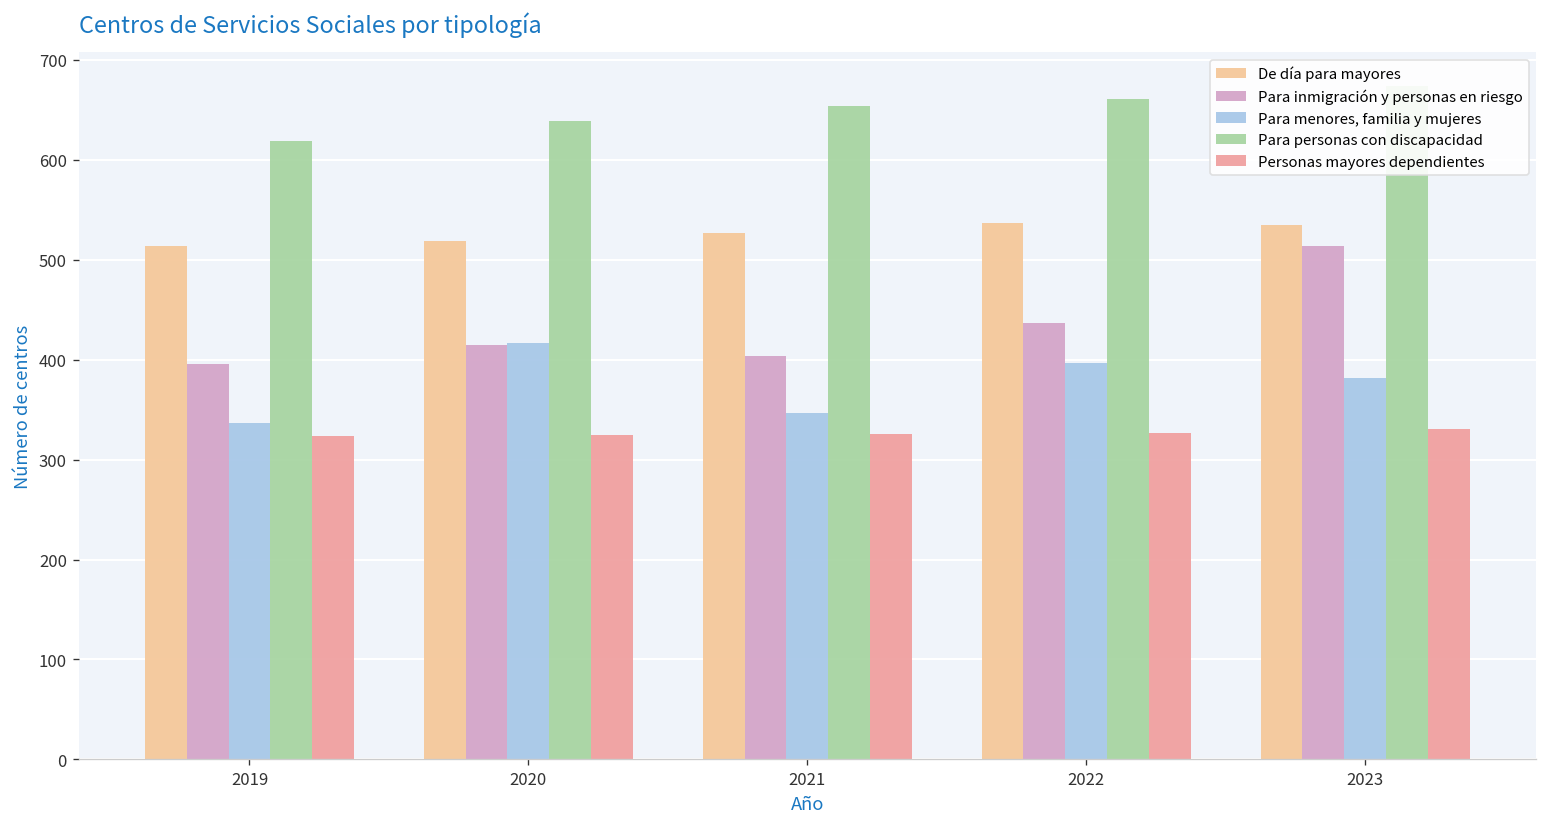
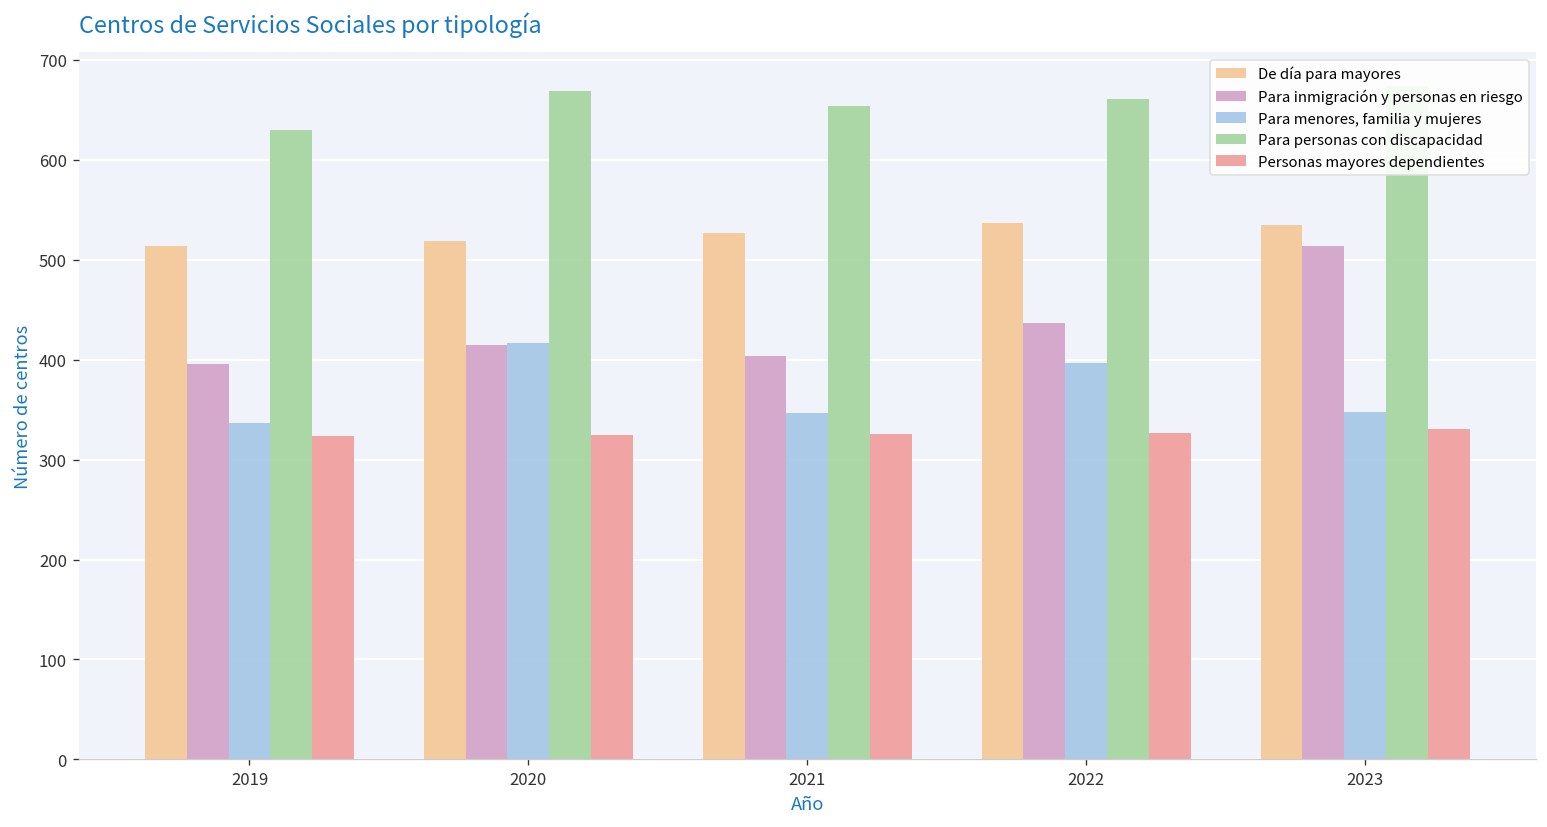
Para personas con discapacidad, 2019: 620 -> 630
Para personas con discapacidad, 2020: 640 -> 670
Para menores, familia y mujeres, 2023: 380 -> 350
